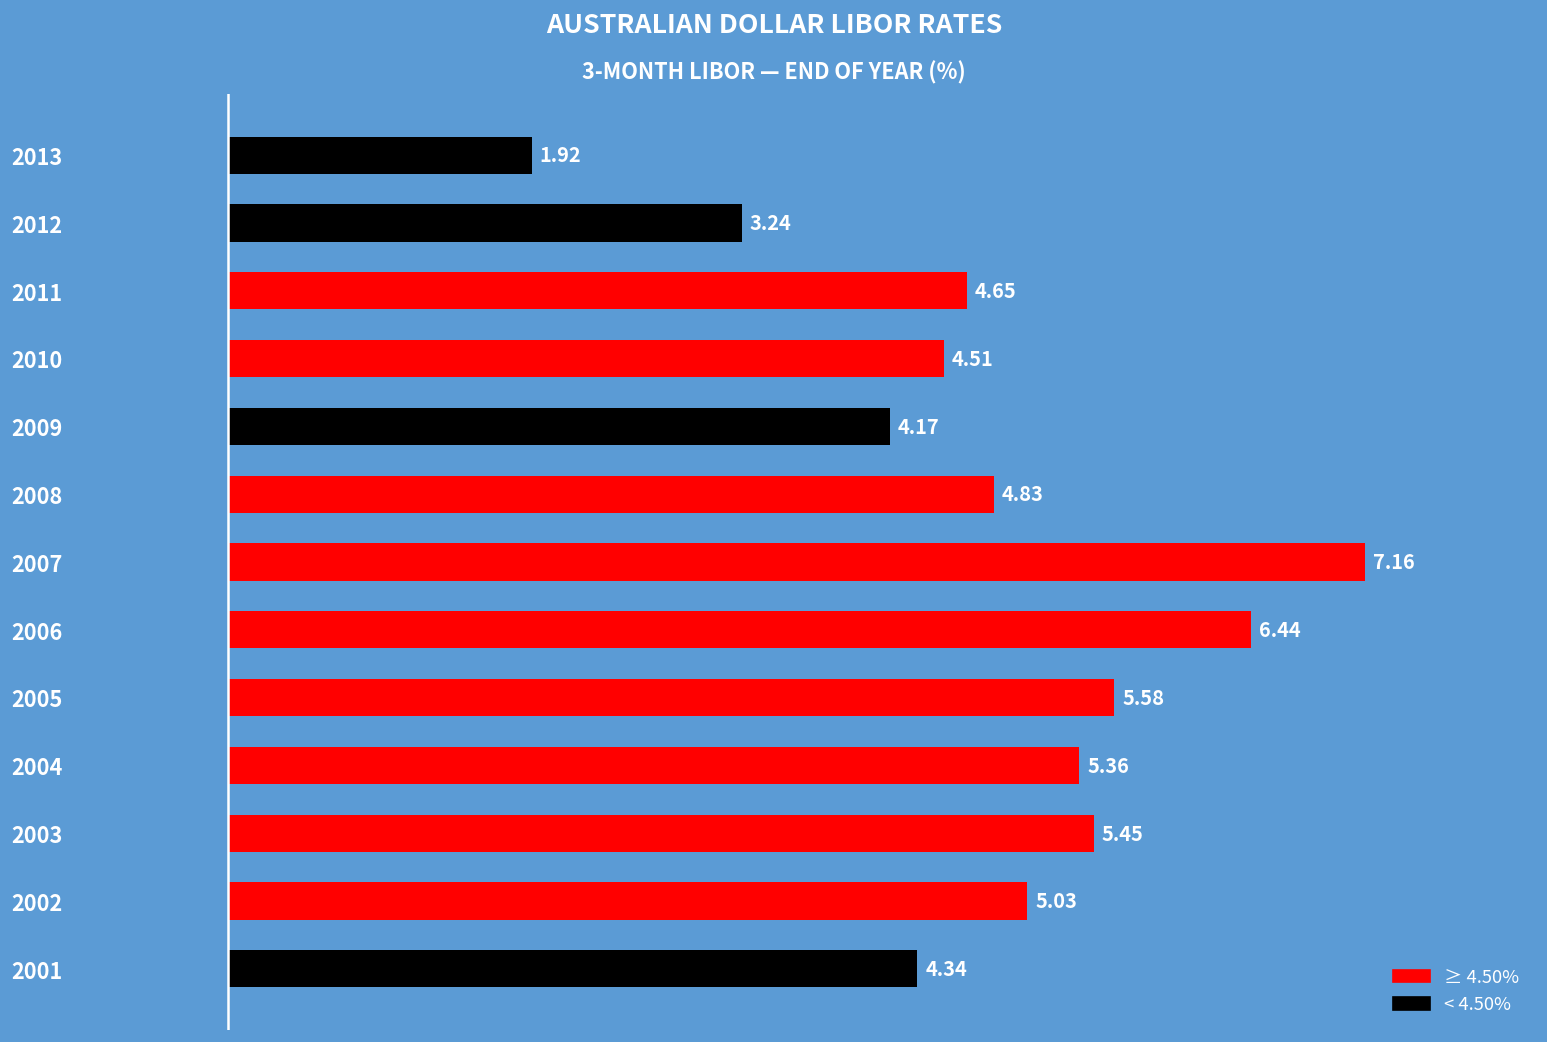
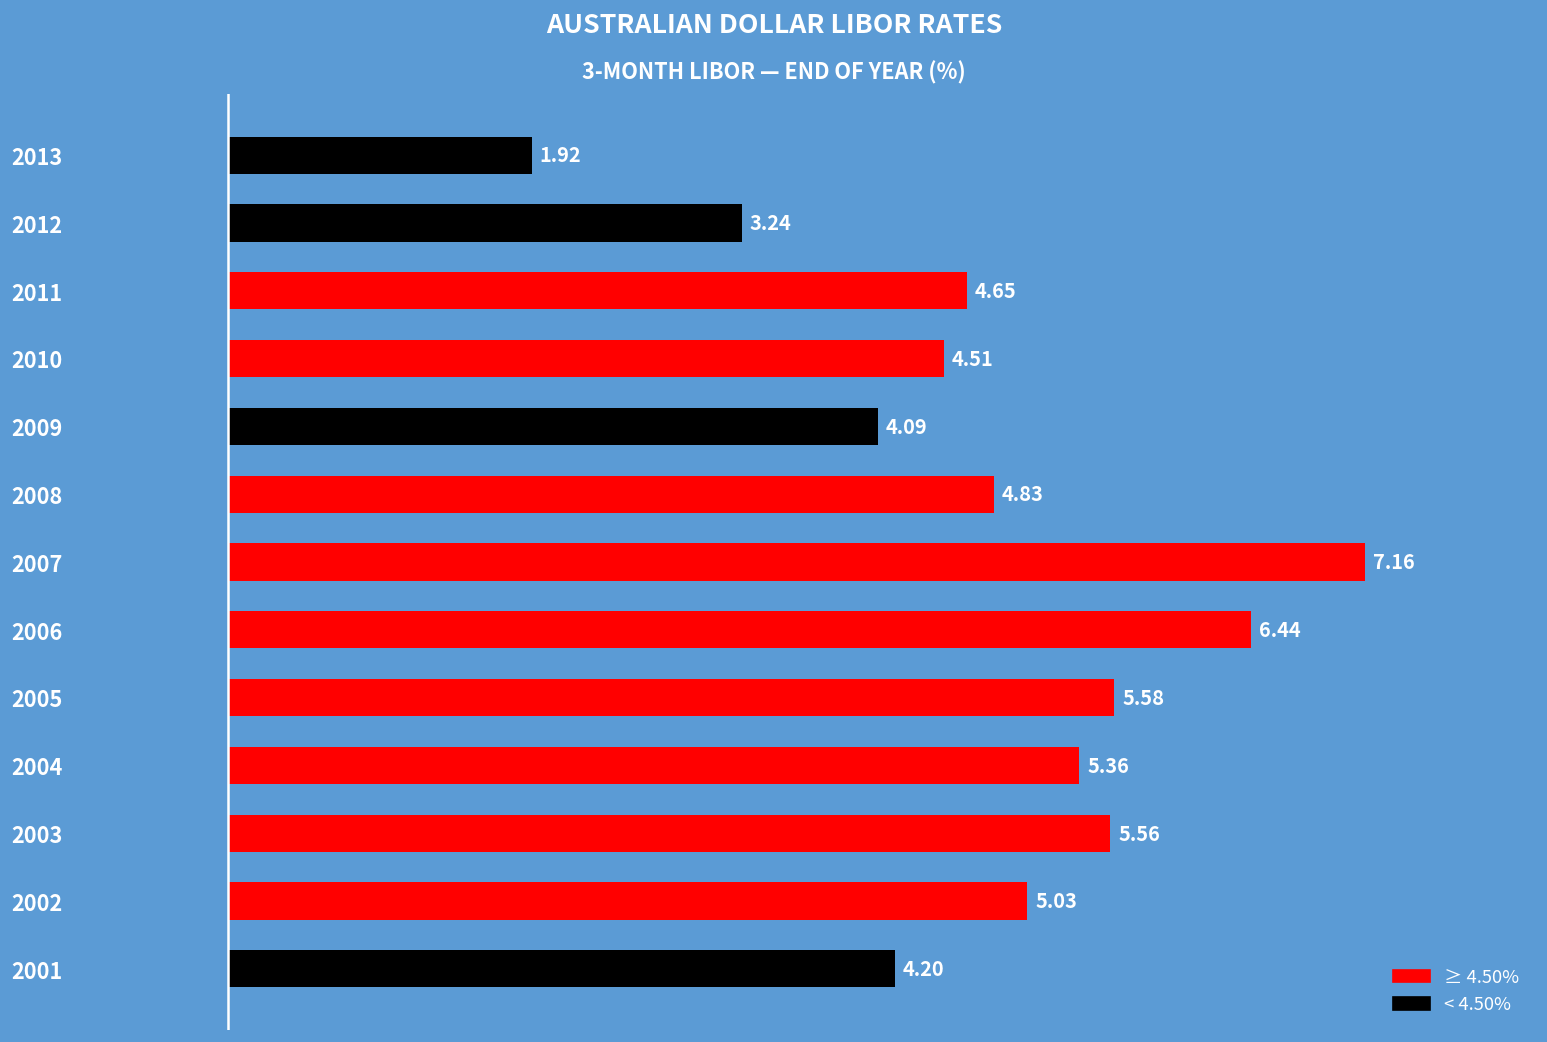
2009: 4.17 -> 4.09
2003: 5.45 -> 5.56
2001: 4.34 -> 4.20
